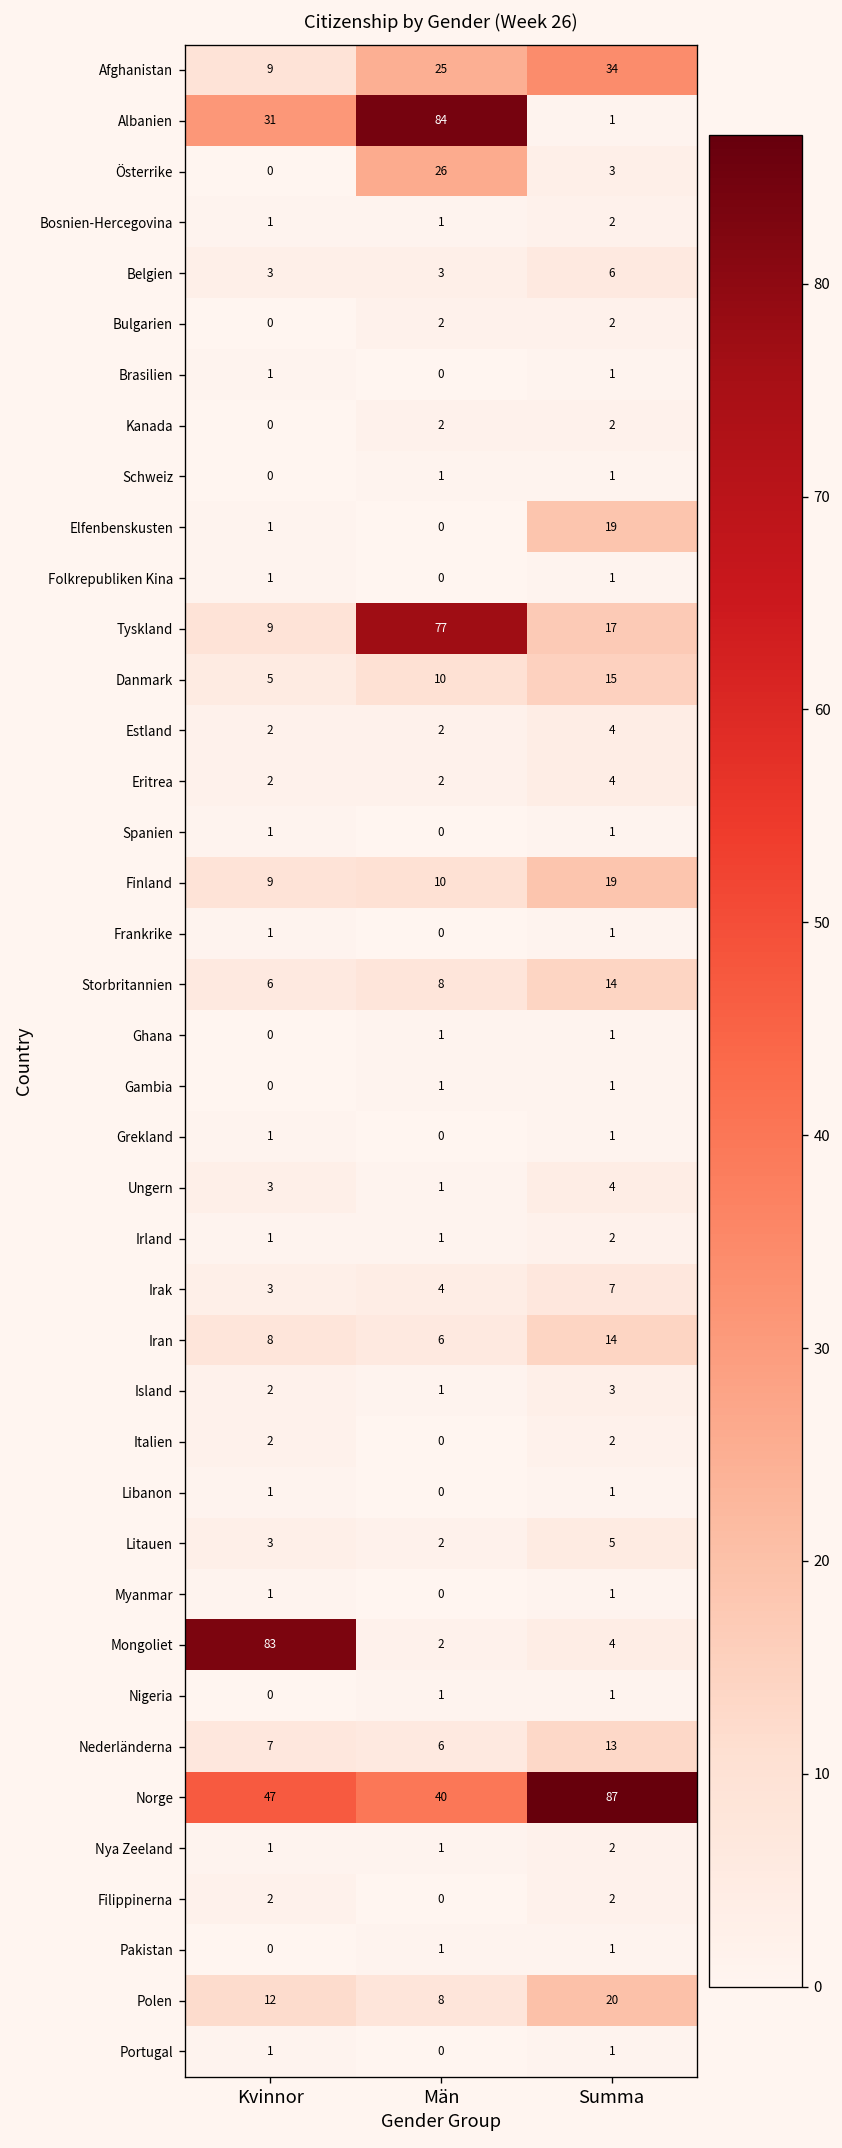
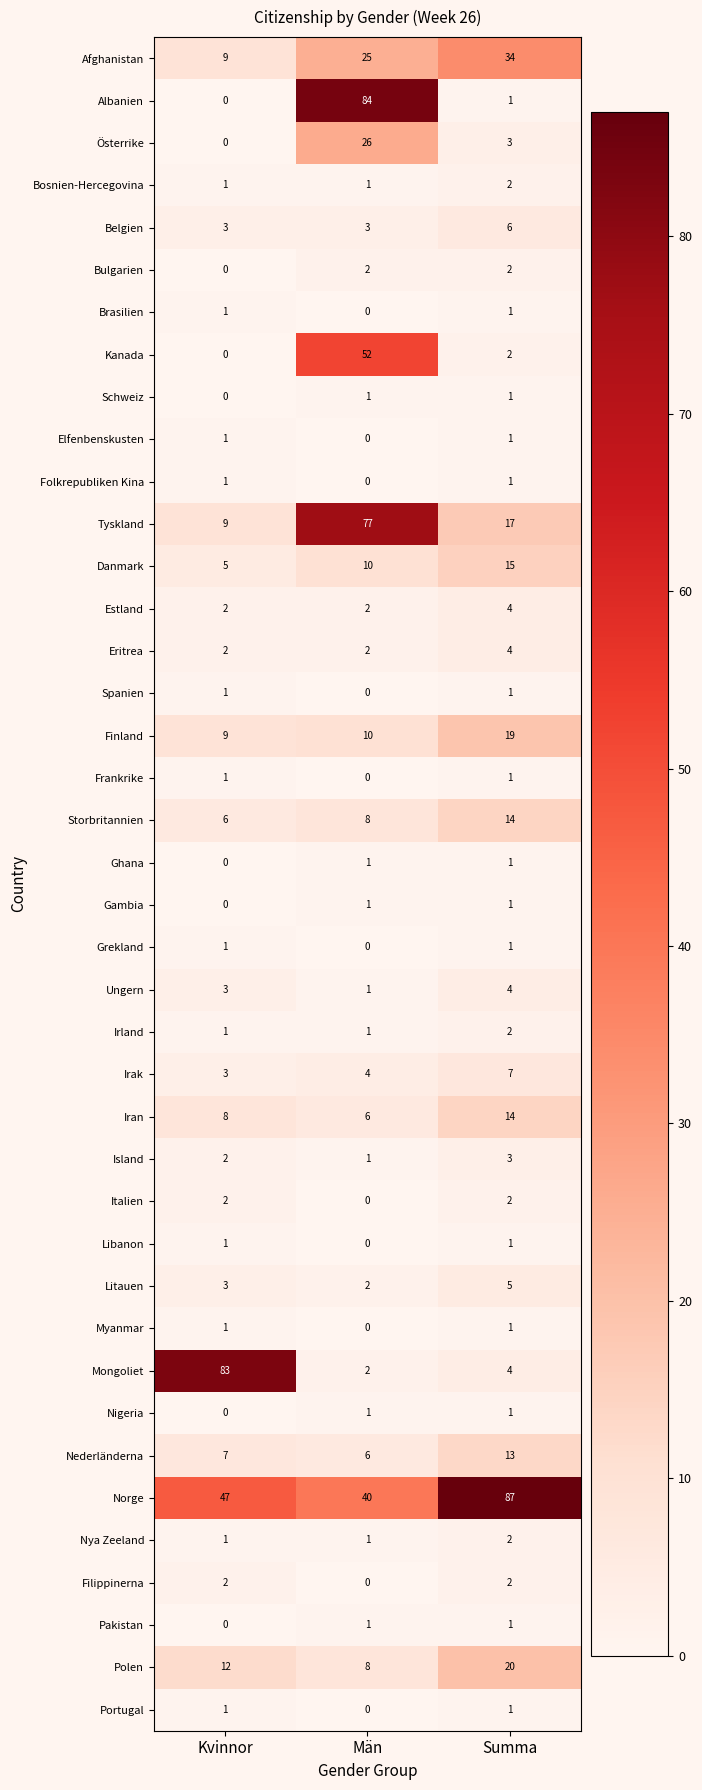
Albanien, Kvinnor: 31 -> 0
Kanada, Män: 2 -> 52
Elfenbenskusten, Summa: 19 -> 1
